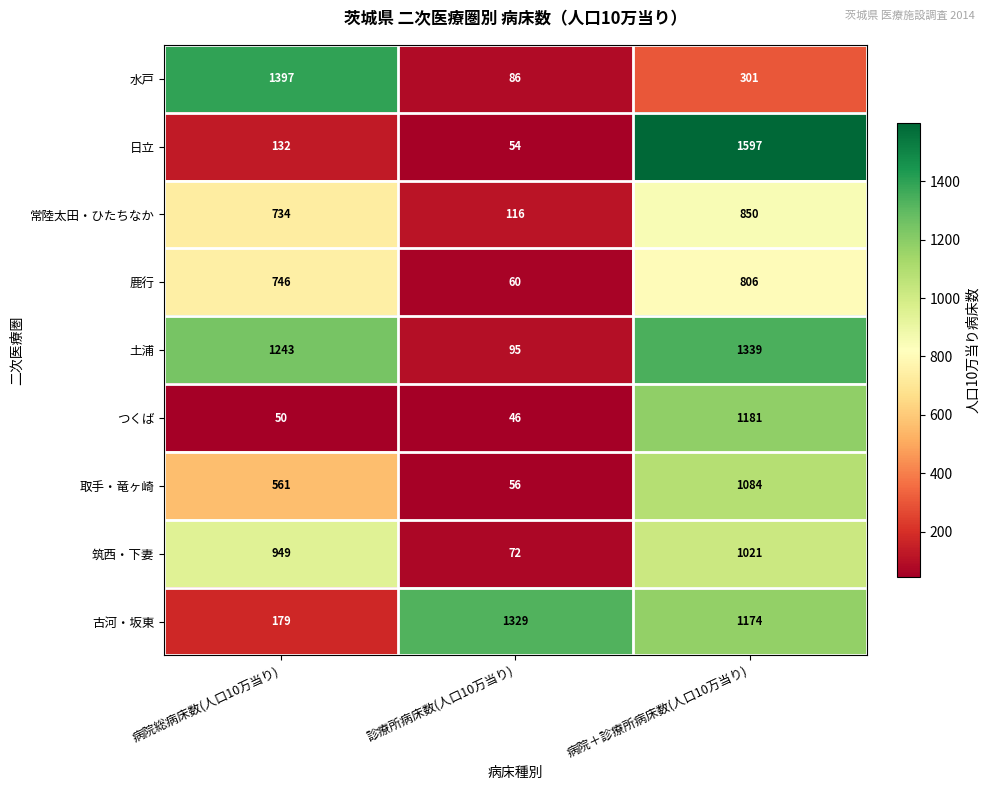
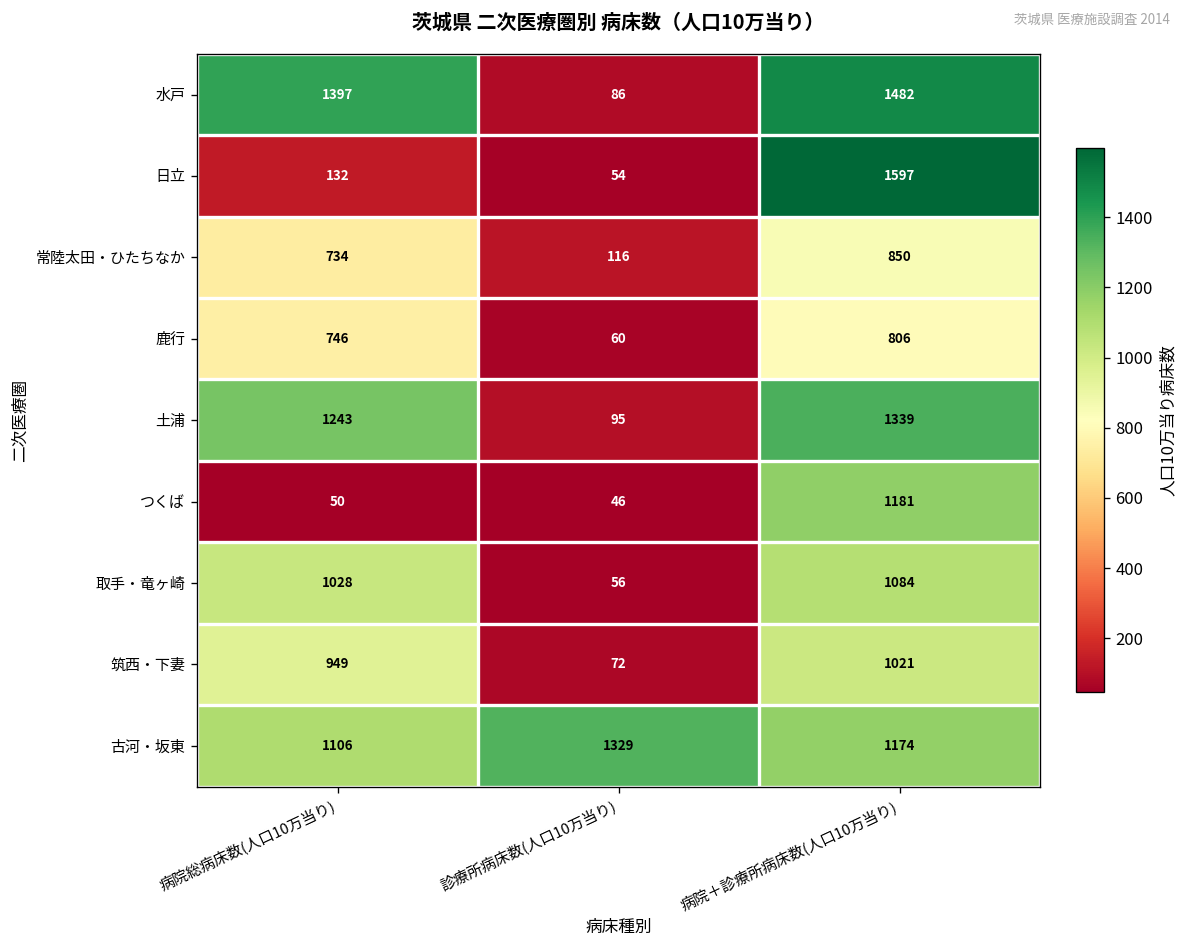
水戸, 病院＋診療所病床数(人口10万当り): 301 -> 1482
取手・竜ヶ崎, 病院総病床数(人口10万当り): 561 -> 1028
古河・坂東, 病院総病床数(人口10万当り): 179 -> 1106
